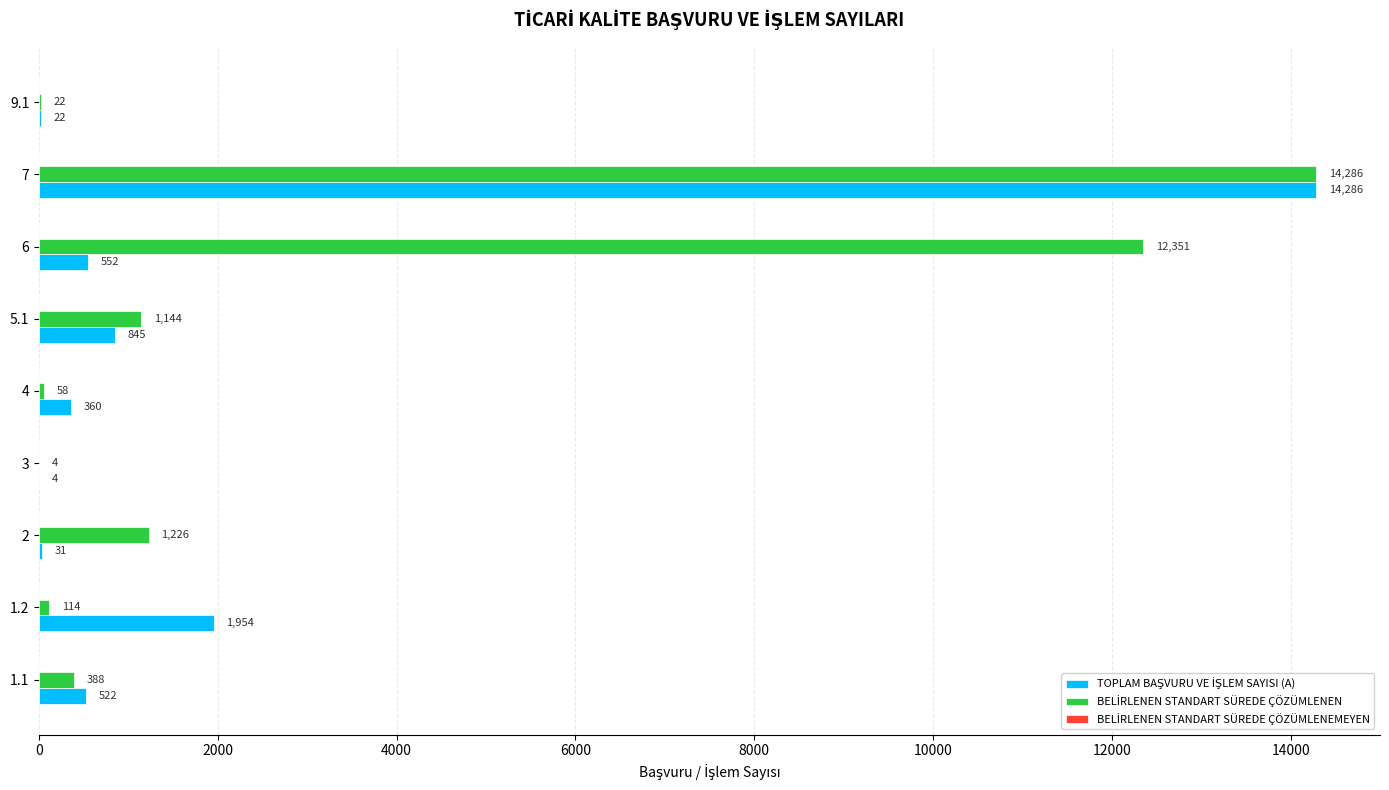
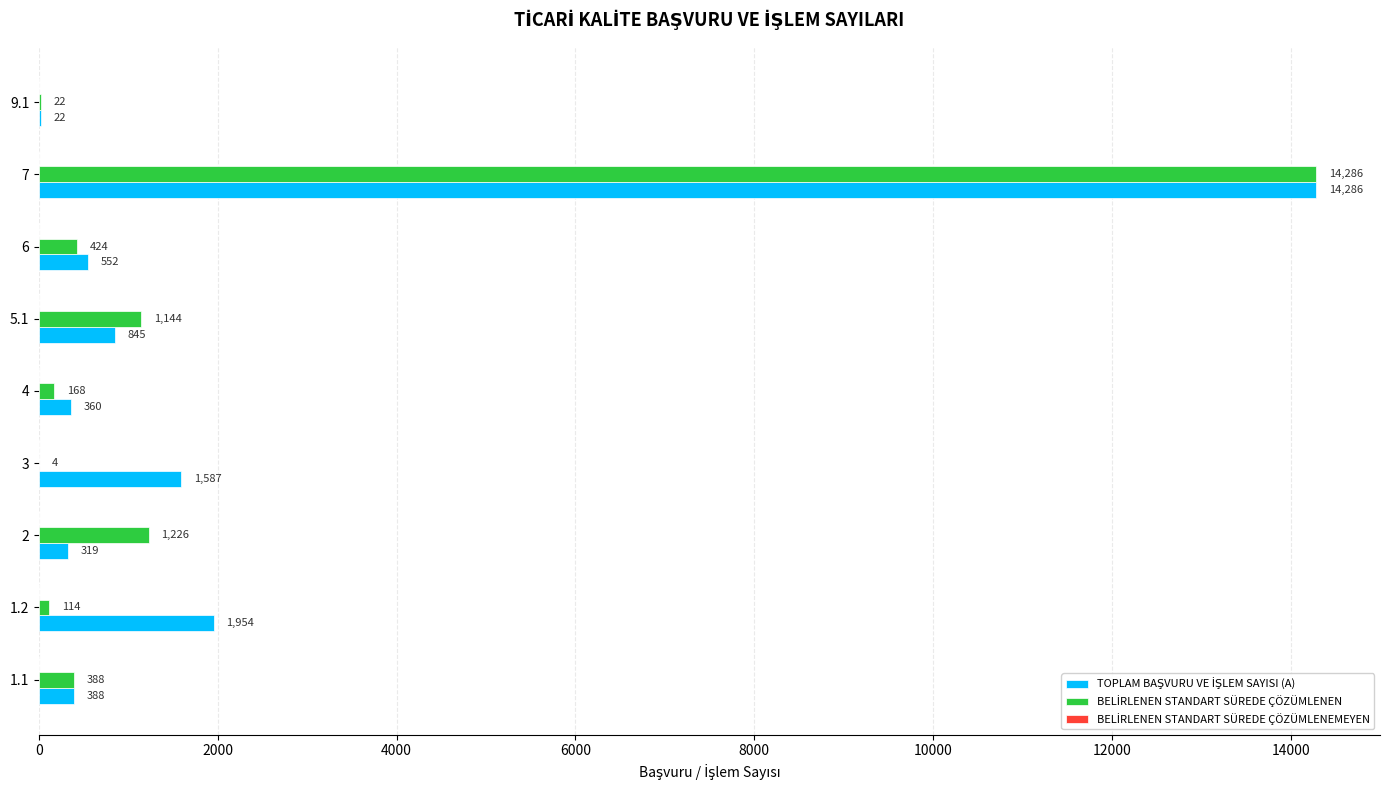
BELİRLENEN STANDART SÜREDE ÇÖZÜMLENEN, 6: 12,351 -> 424
BELİRLENEN STANDART SÜREDE ÇÖZÜMLENEN, 4: 58 -> 168
TOPLAM BAŞVURU VE İŞLEM SAYISI (A), 3: 4 -> 1,587
TOPLAM BAŞVURU VE İŞLEM SAYISI (A), 2: 31 -> 319
TOPLAM BAŞVURU VE İŞLEM SAYISI (A), 1.1: 522 -> 388
